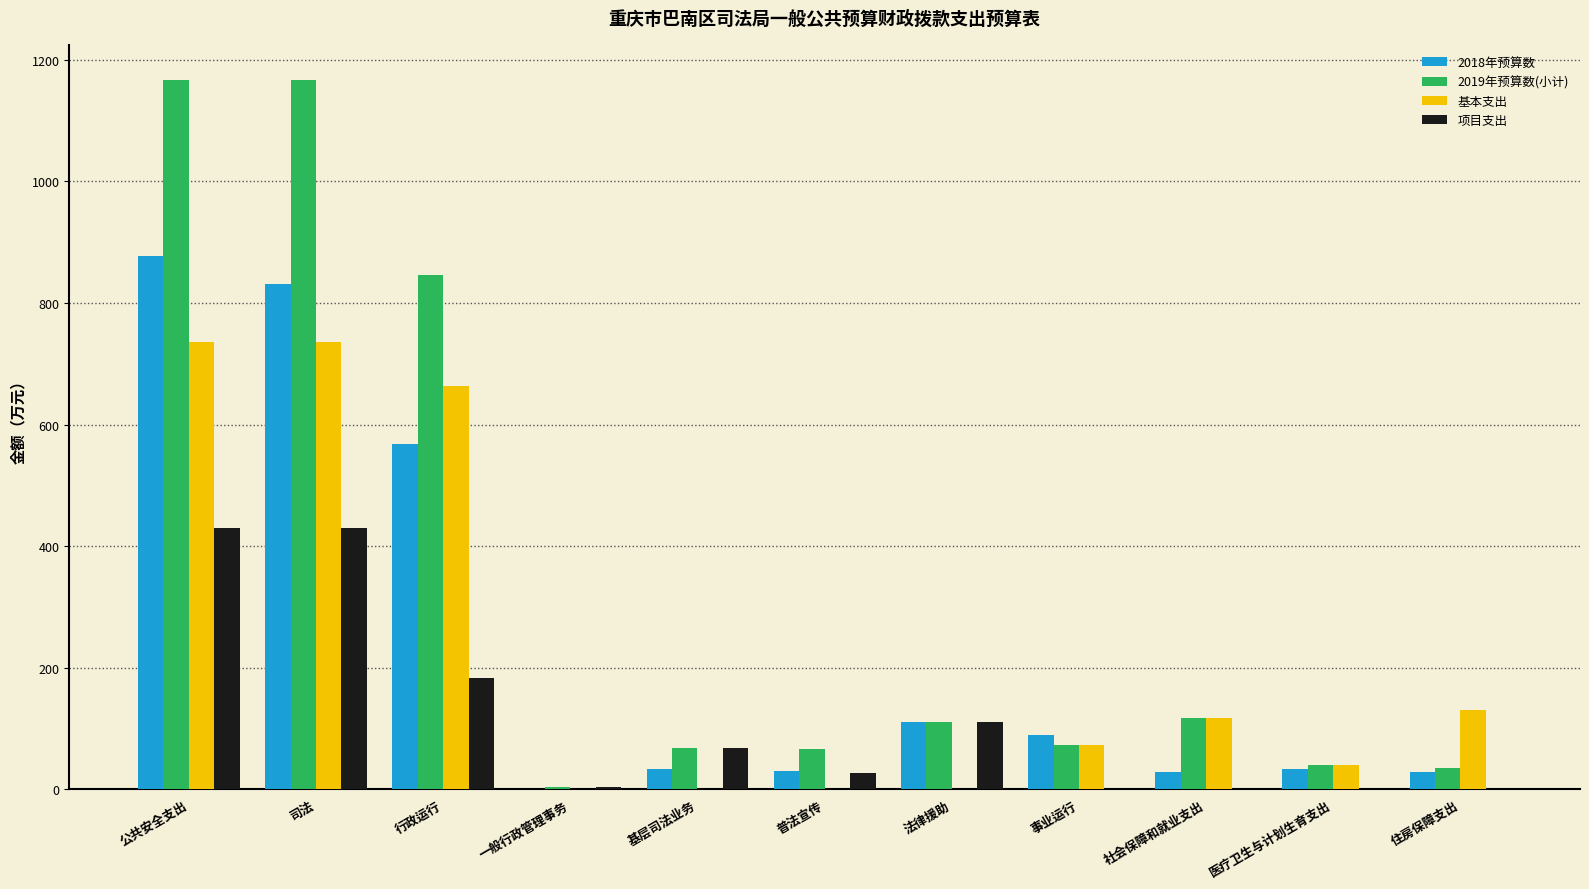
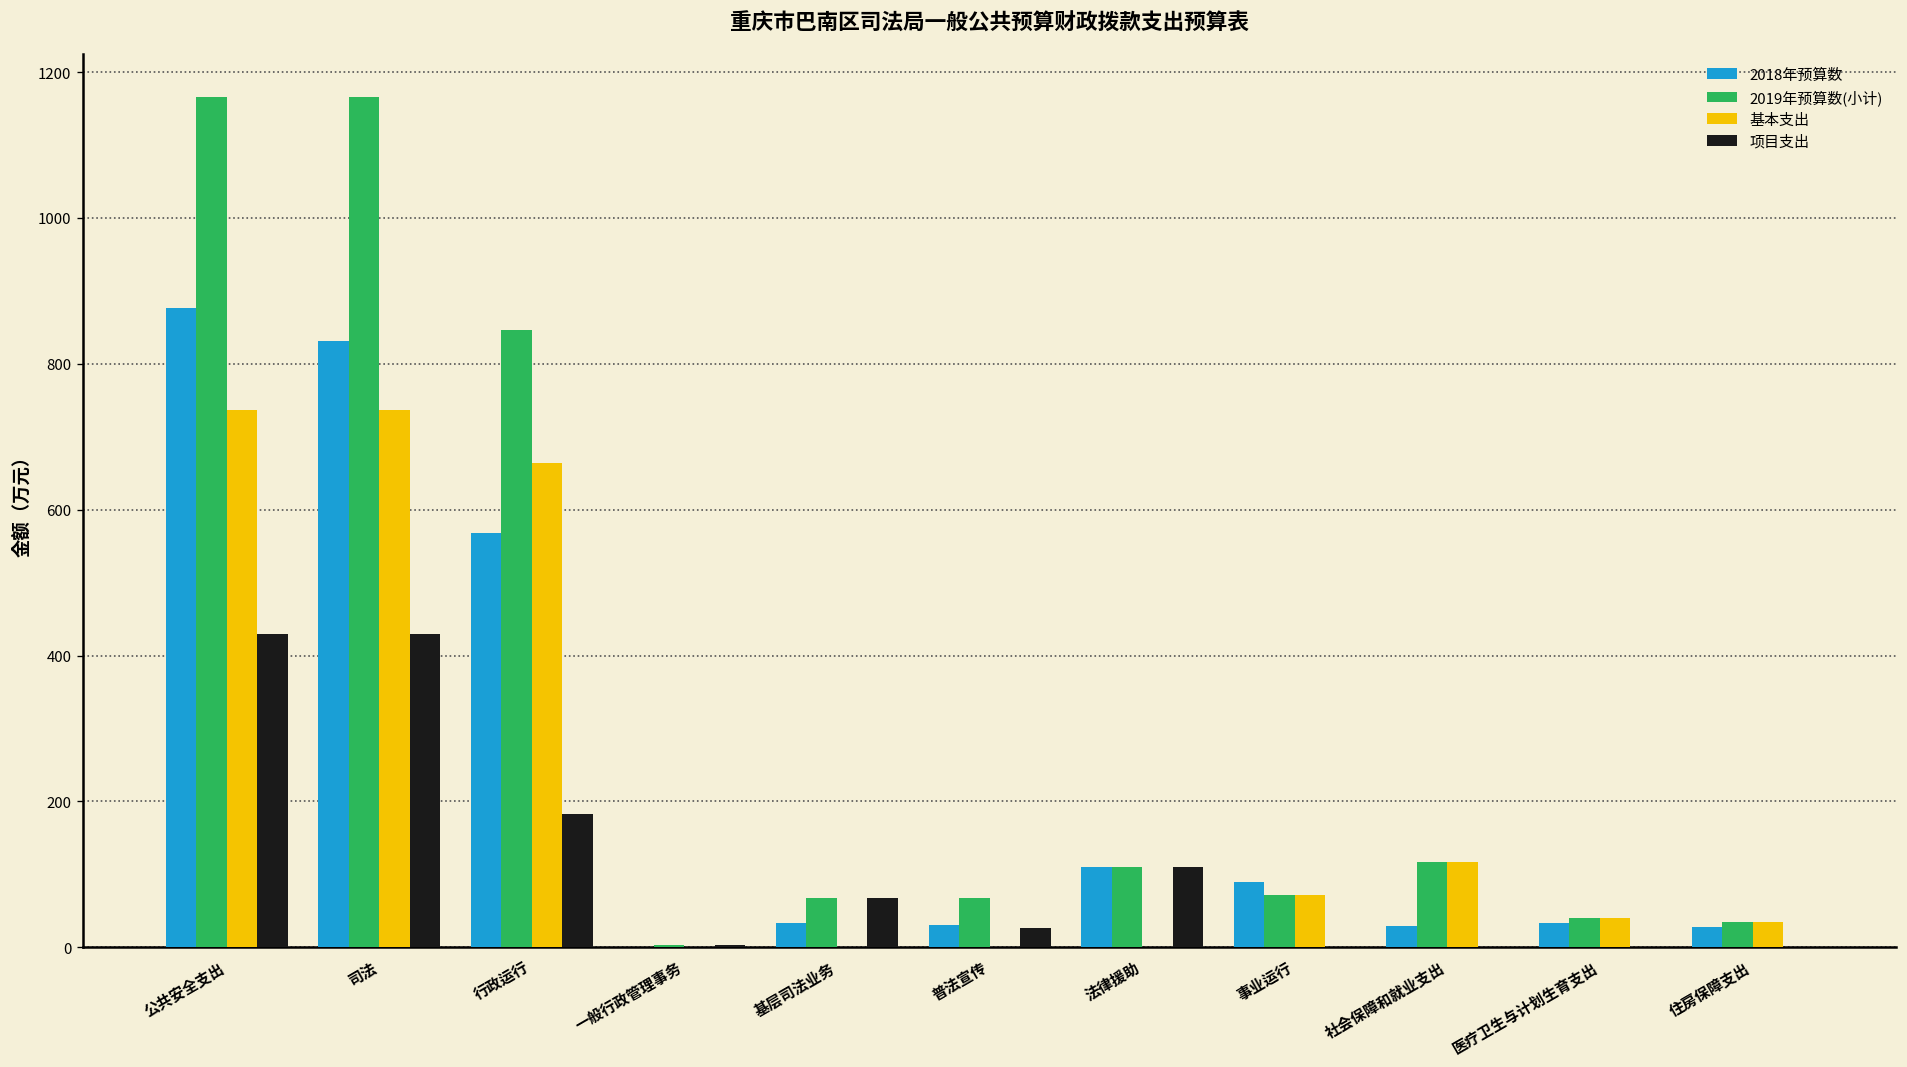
基本支出, 住房保障支出: 130 -> 30
